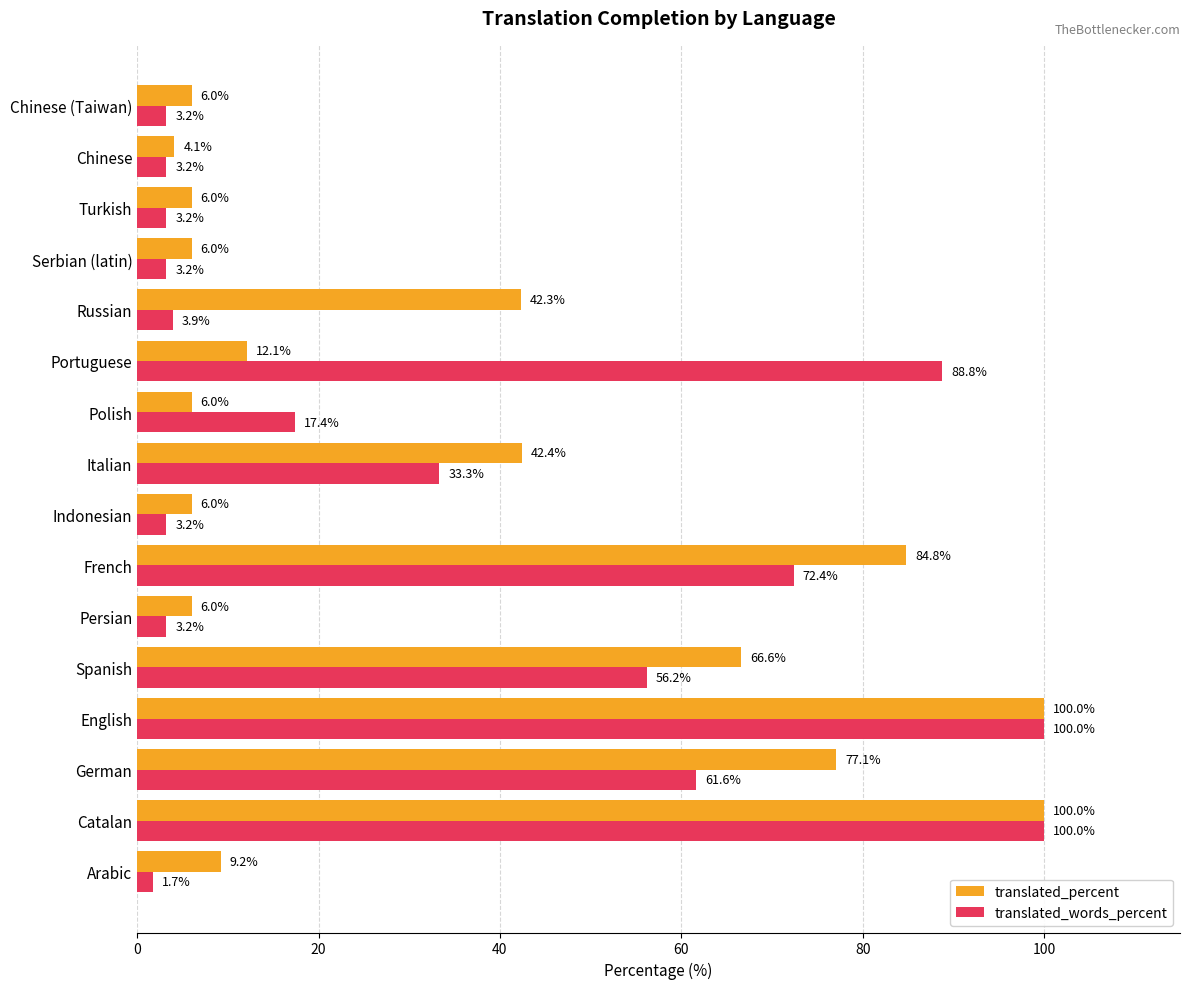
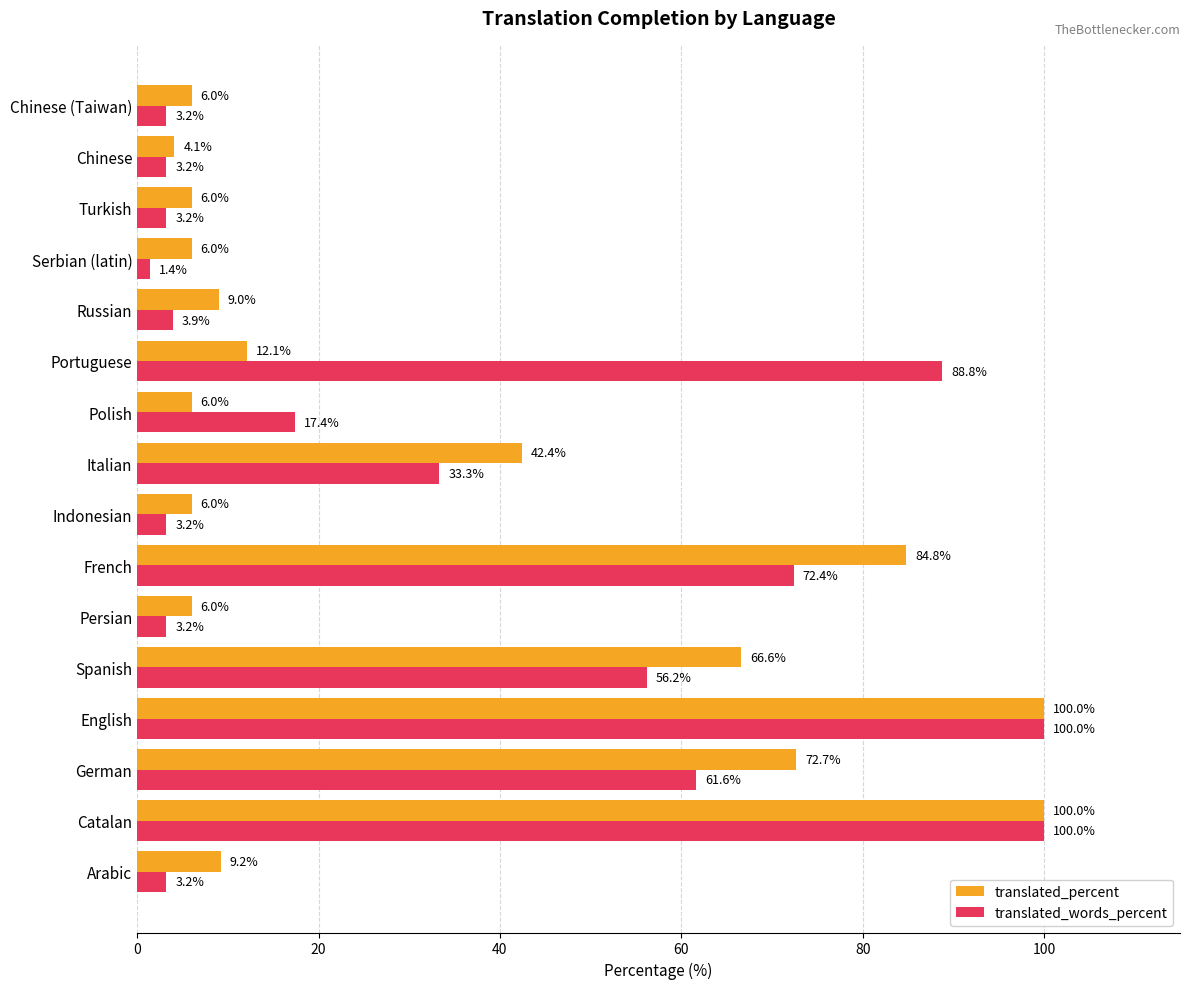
translated_words_percent, Serbian (latin): 3.2% -> 1.4%
translated_percent, Russian: 42.3% -> 9.0%
translated_percent, German: 77.1% -> 72.7%
translated_words_percent, Arabic: 1.7% -> 3.2%
